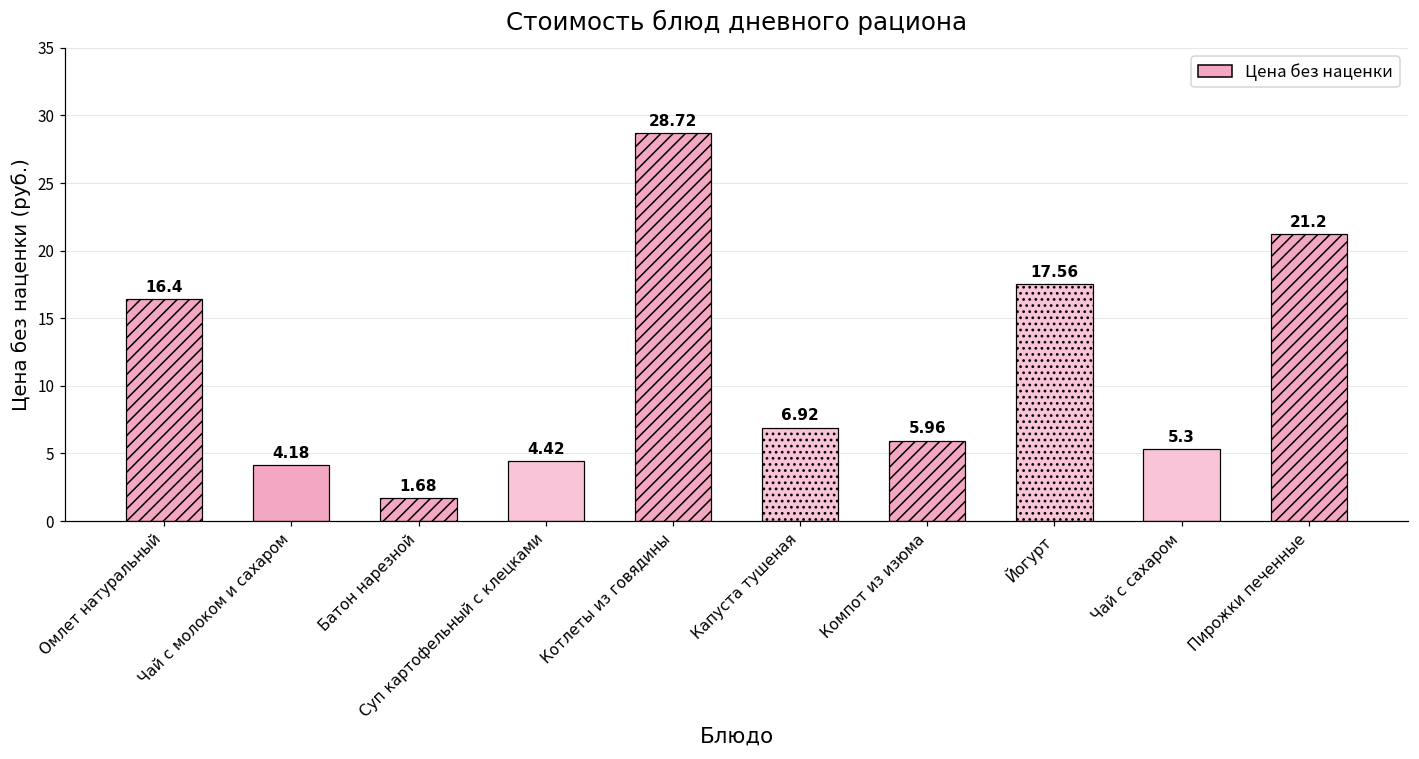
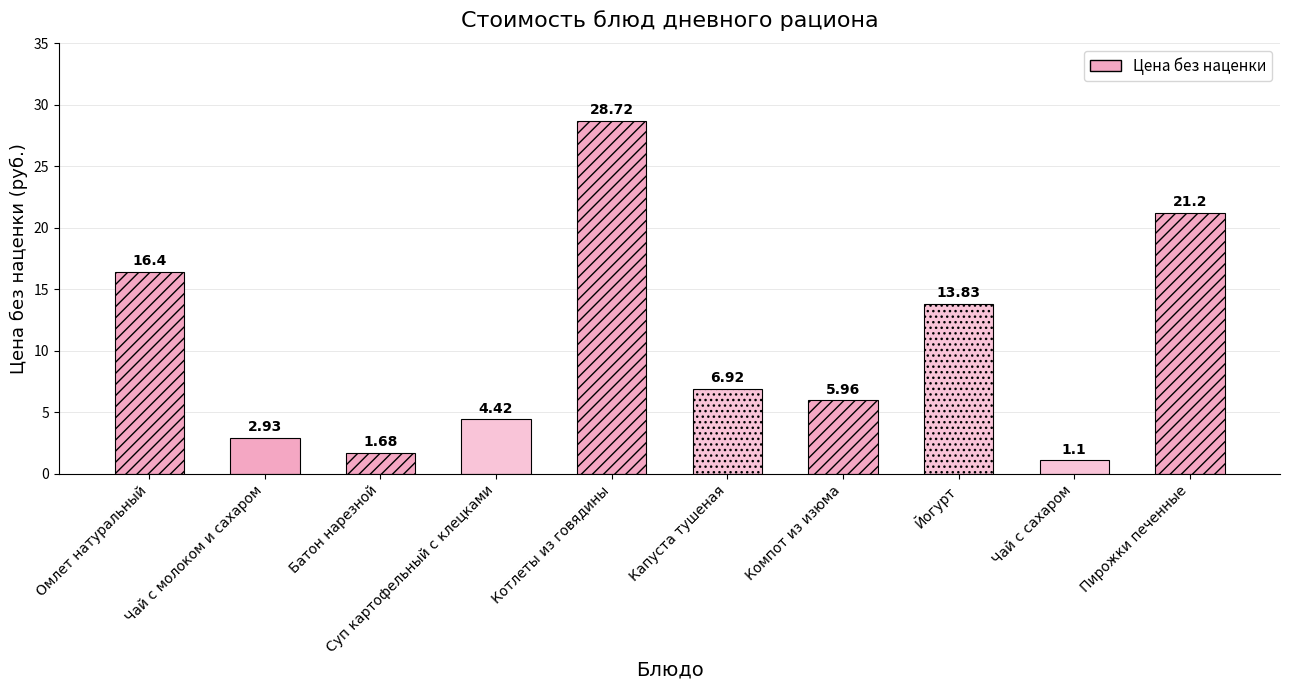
Чай с молоком и сахаром: 4.18 -> 2.93
Йогурт: 17.56 -> 13.83
Чай с сахаром: 5.3 -> 1.1
